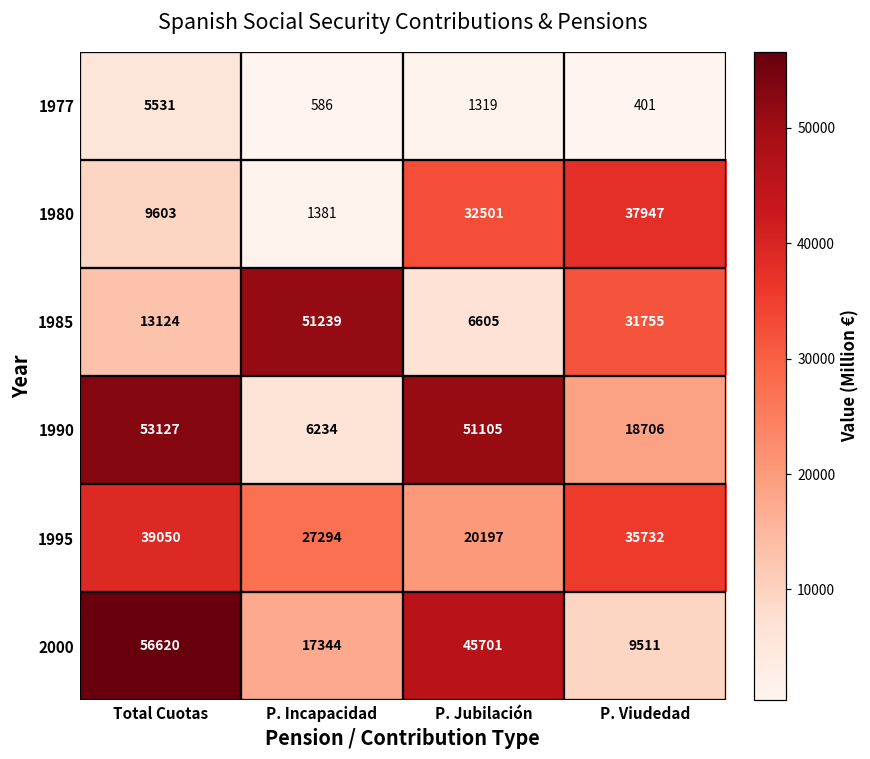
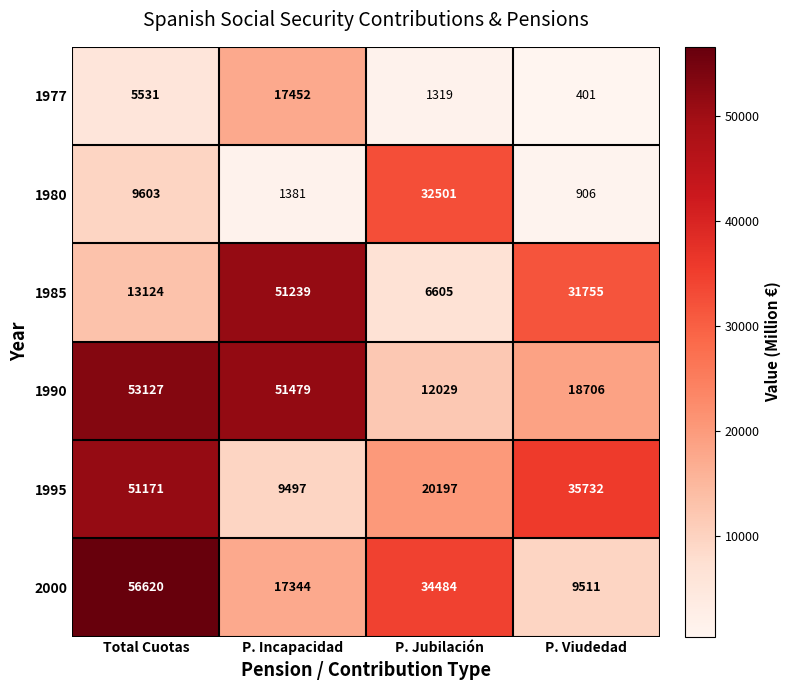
1977, P. Incapacidad: 586 -> 17452
1980, P. Viudedad: 37947 -> 906
1990, P. Incapacidad: 6234 -> 51479
1990, P. Jubilación: 51105 -> 12029
1995, Total Cuotas: 39050 -> 51171
1995, P. Incapacidad: 27294 -> 9497
2000, P. Jubilación: 45701 -> 34484
